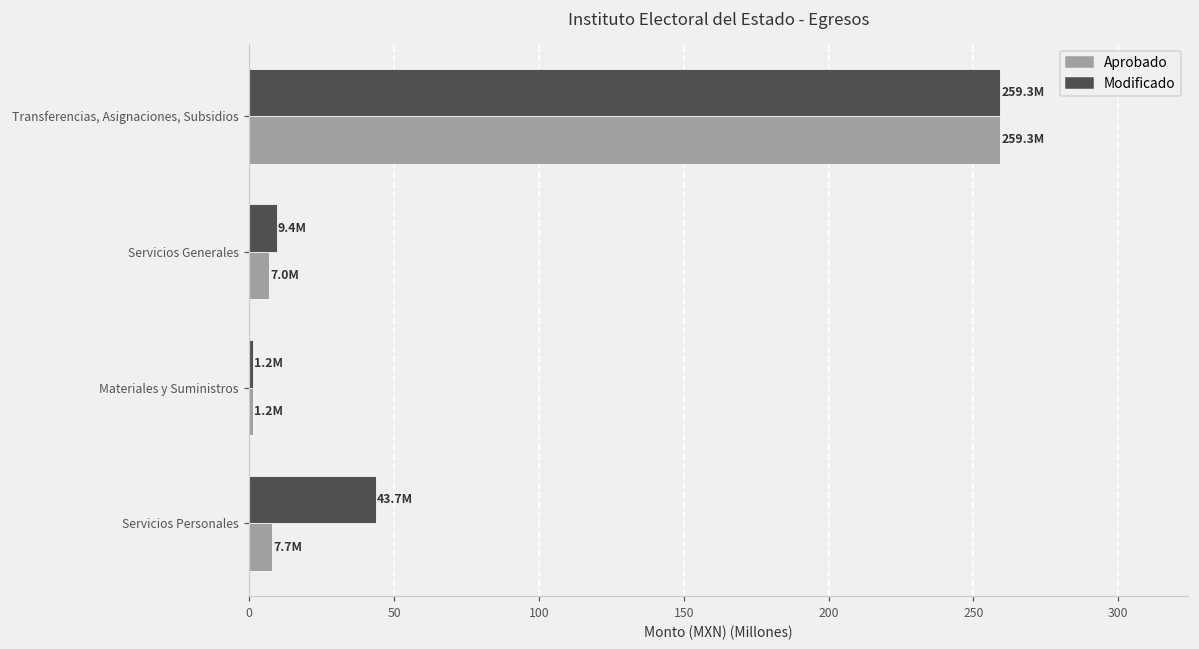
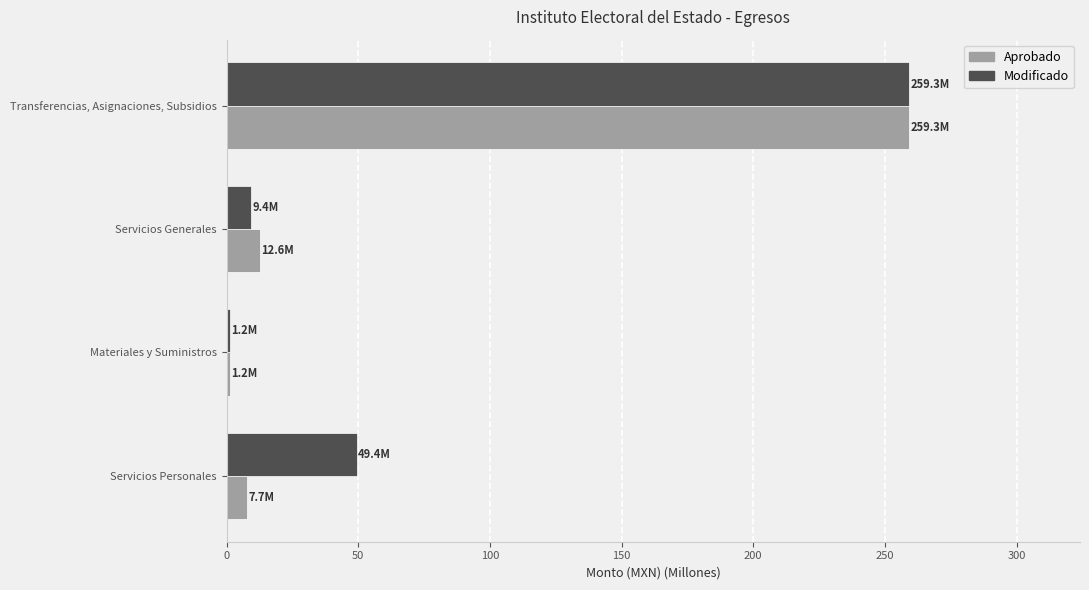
Aprobado, Servicios Generales: 7.0M -> 12.6M
Modificado, Servicios Personales: 43.7M -> 49.4M
